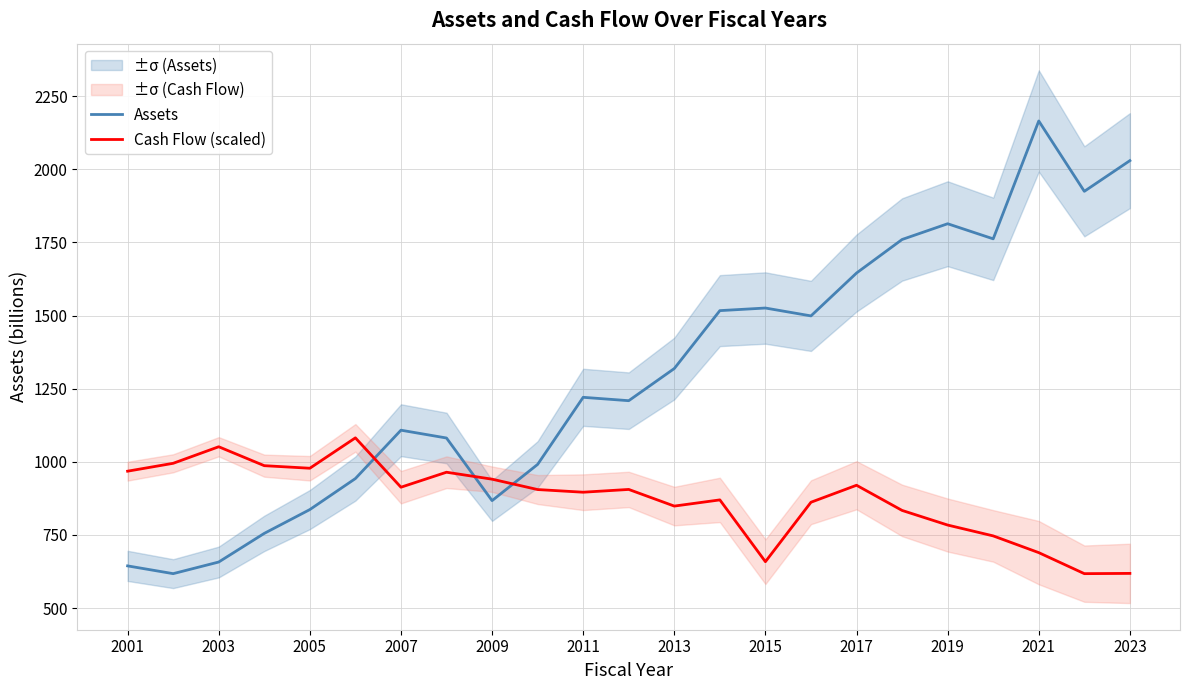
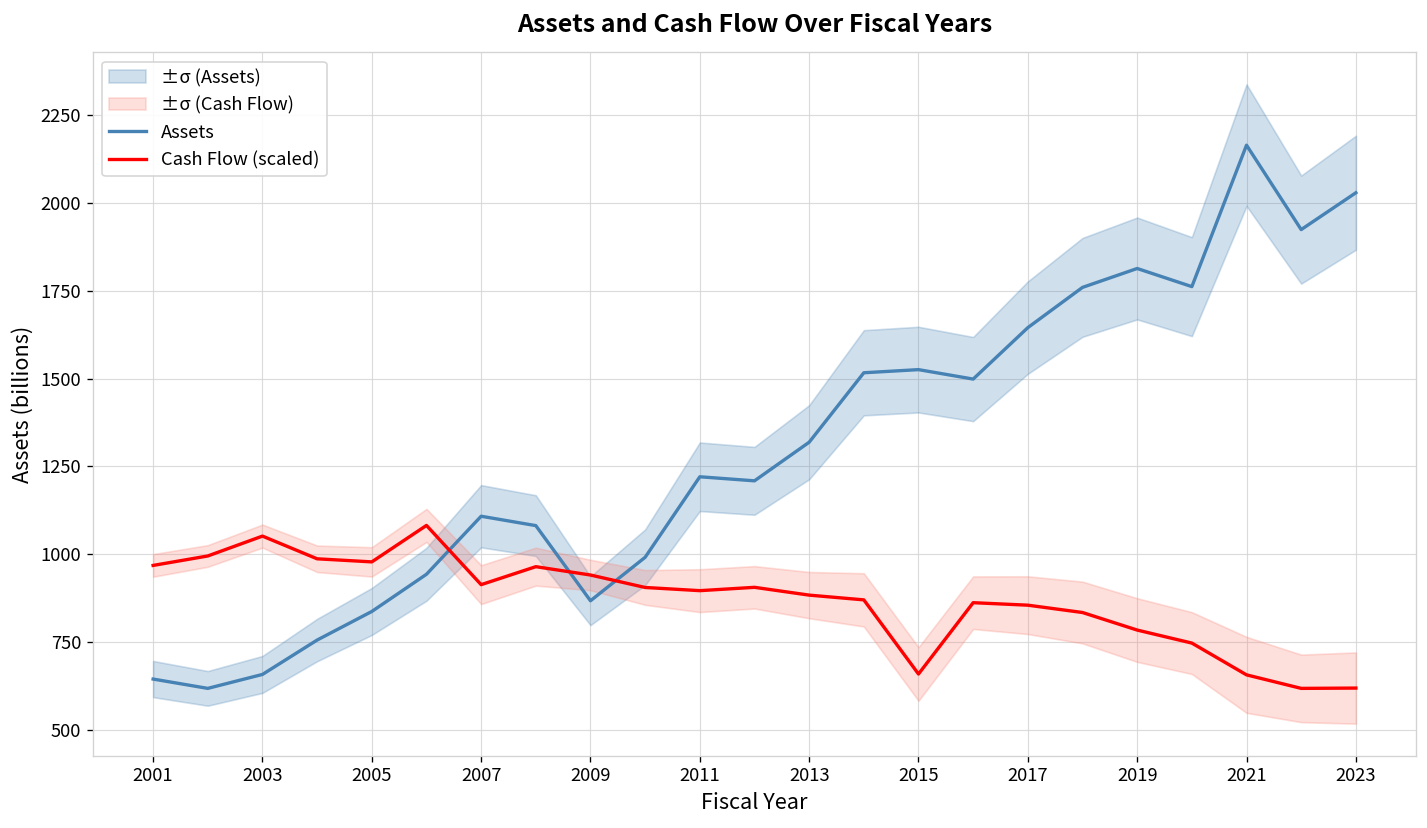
Cash Flow (scaled), 2013: 850 -> 880
Cash Flow (scaled), 2017: 920 -> 850
Cash Flow (scaled), 2021: 690 -> 660
